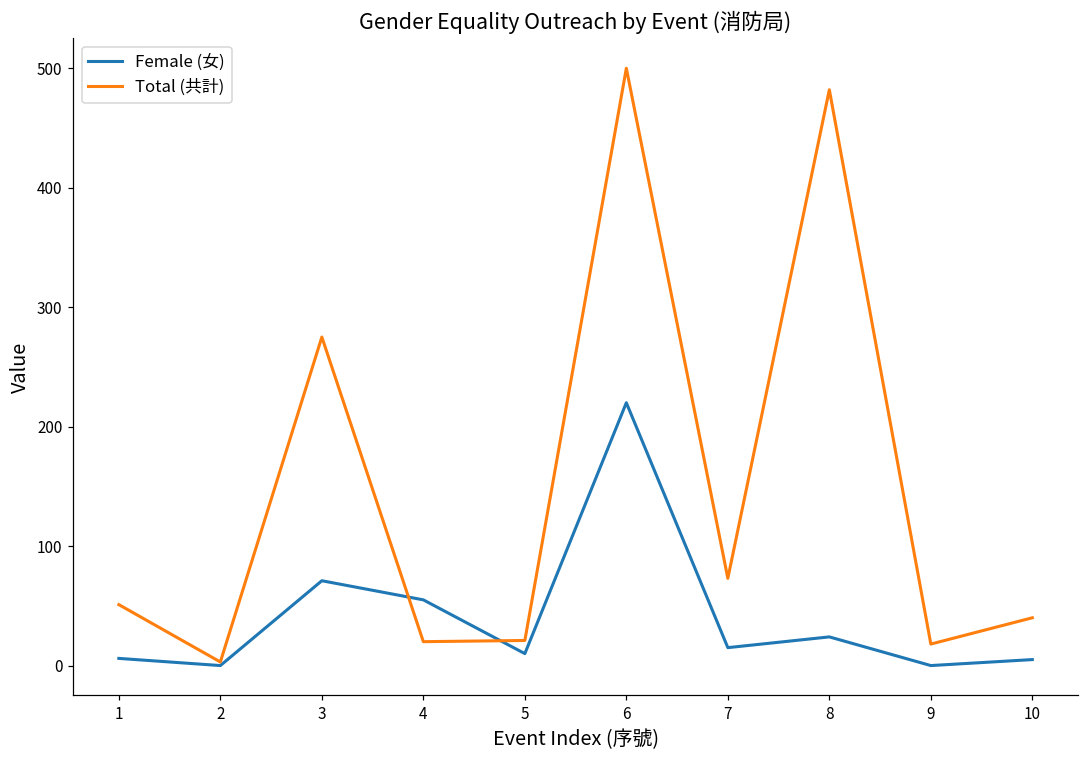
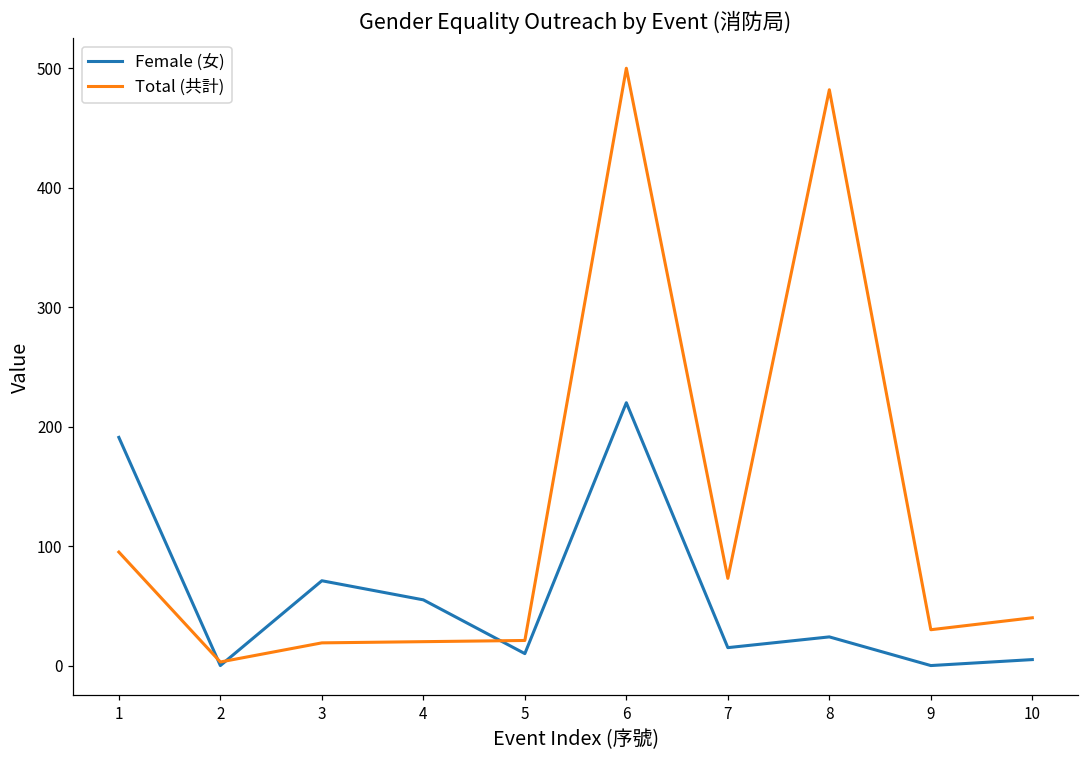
Female (女), 1: 6 -> 191
Total (共計), 1: 51 -> 95
Total (共計), 3: 275 -> 19
Total (共計), 9: 18 -> 30
